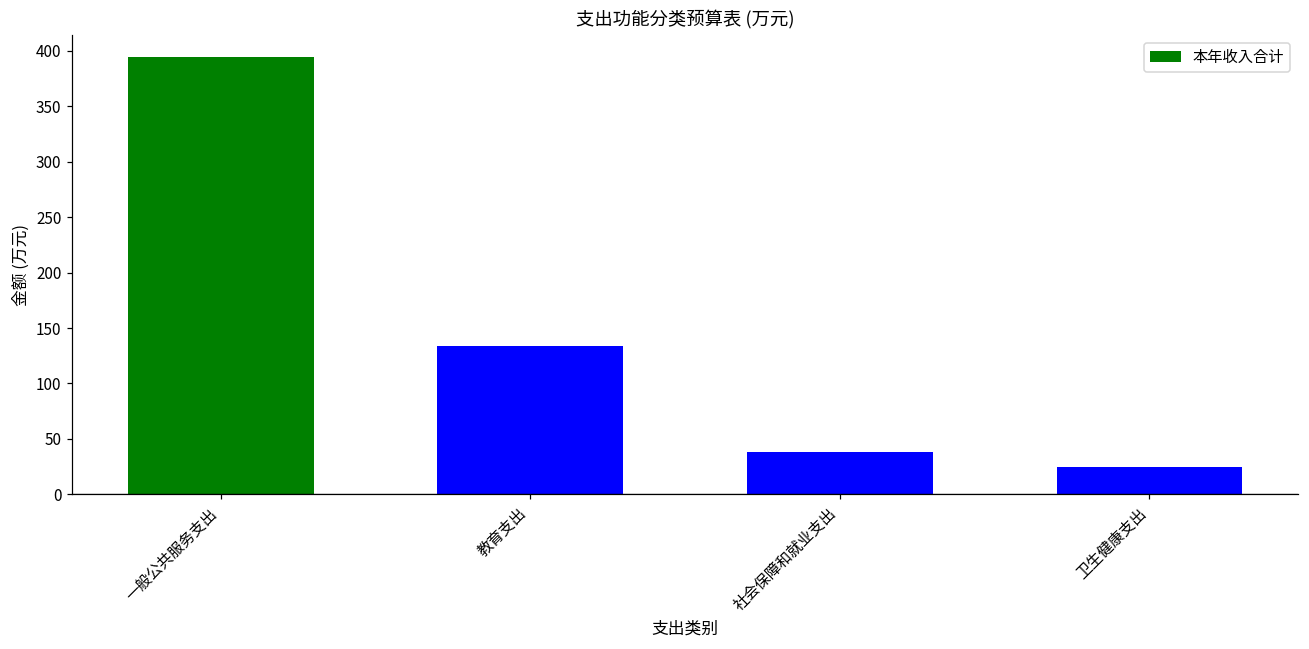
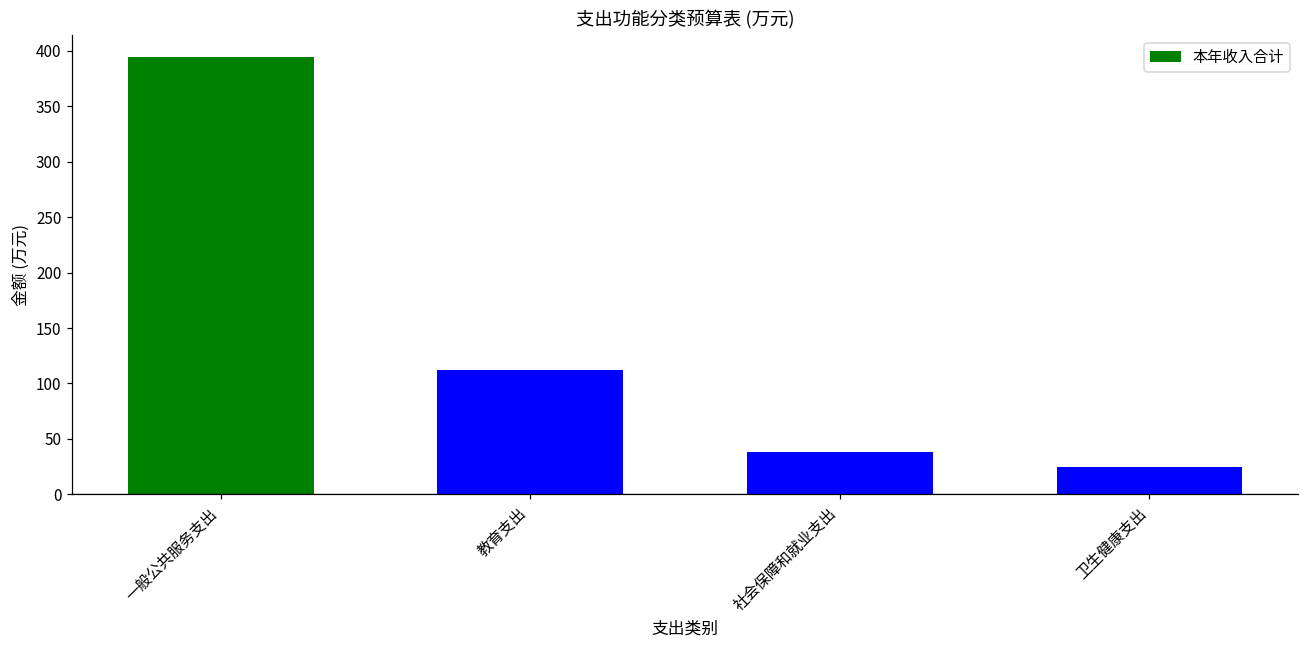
教育支出: 133 -> 112
